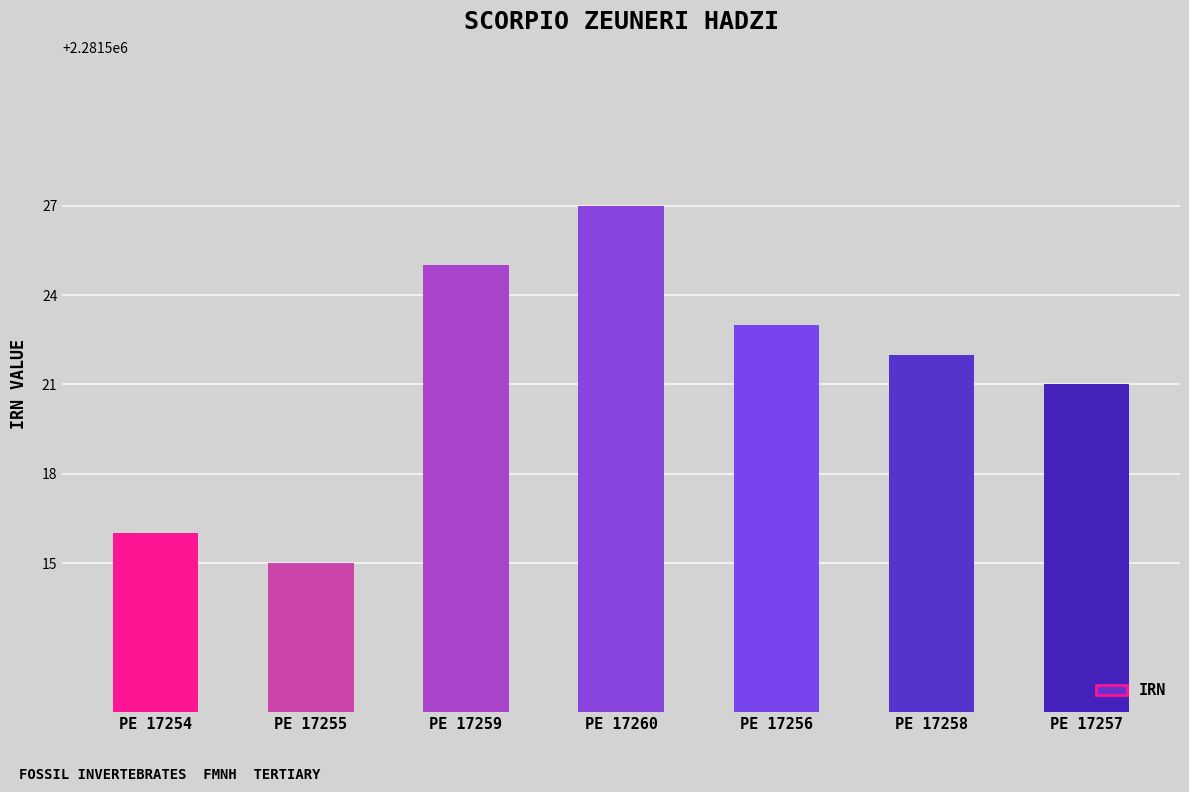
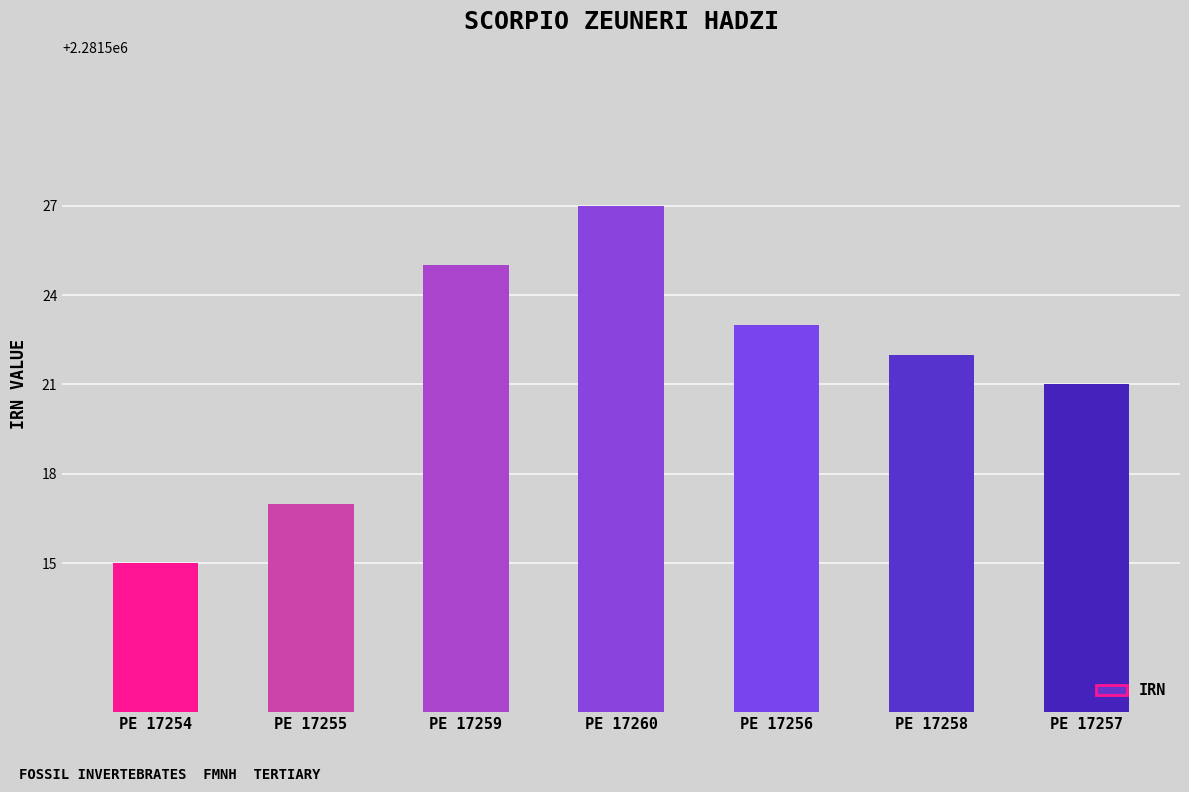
PE 17254: 2281516 -> 2281515
PE 17255: 2281515 -> 2281517
